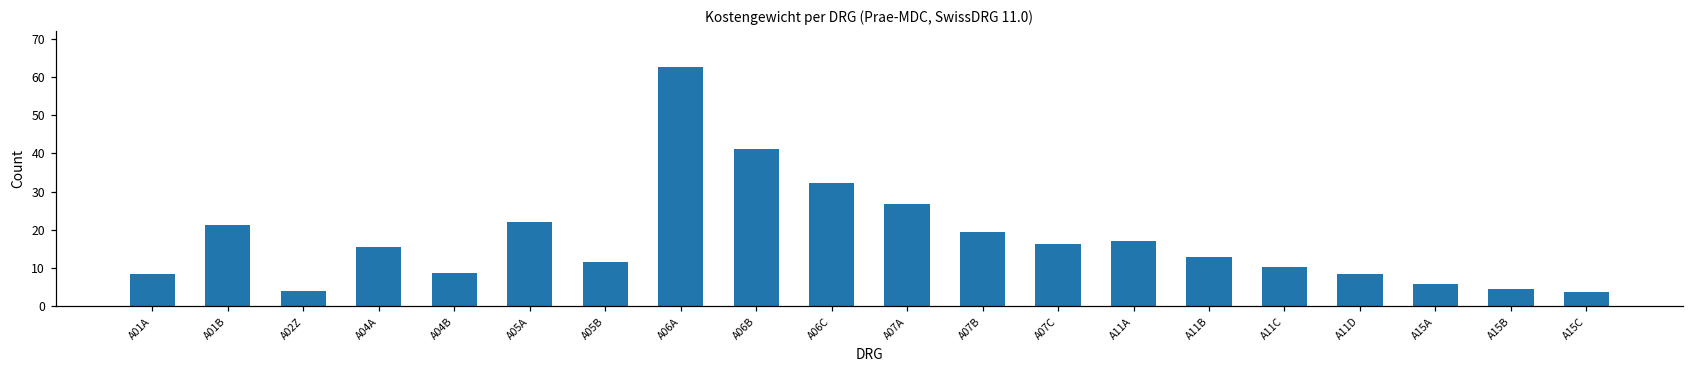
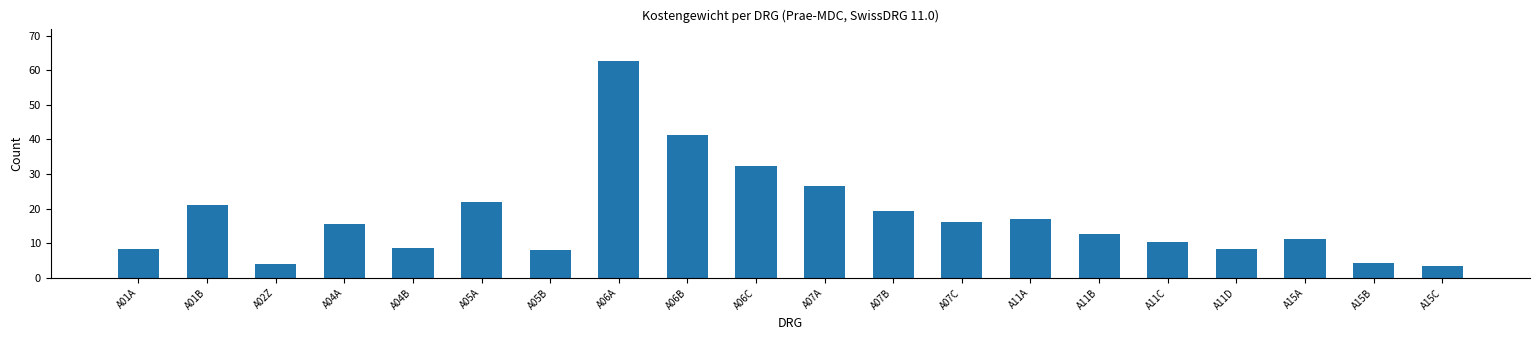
A05B: 11 -> 8
A15A: 6 -> 11
